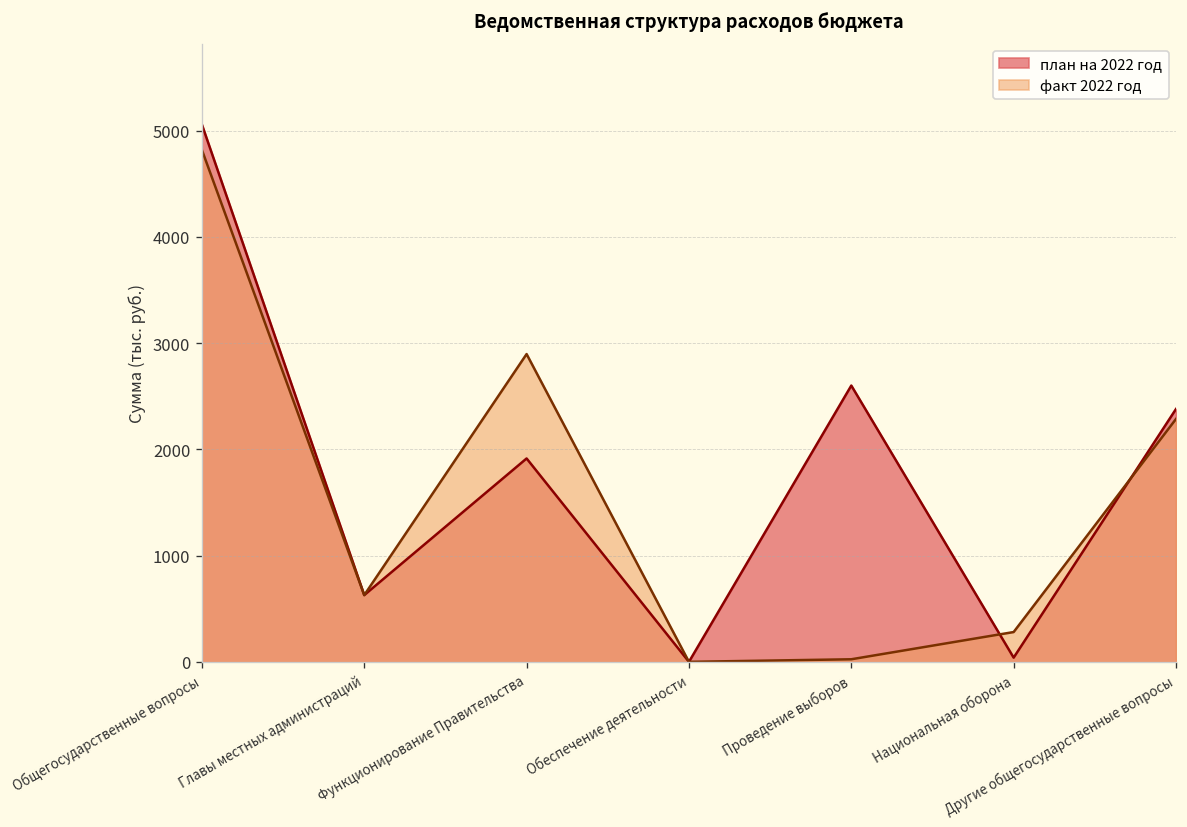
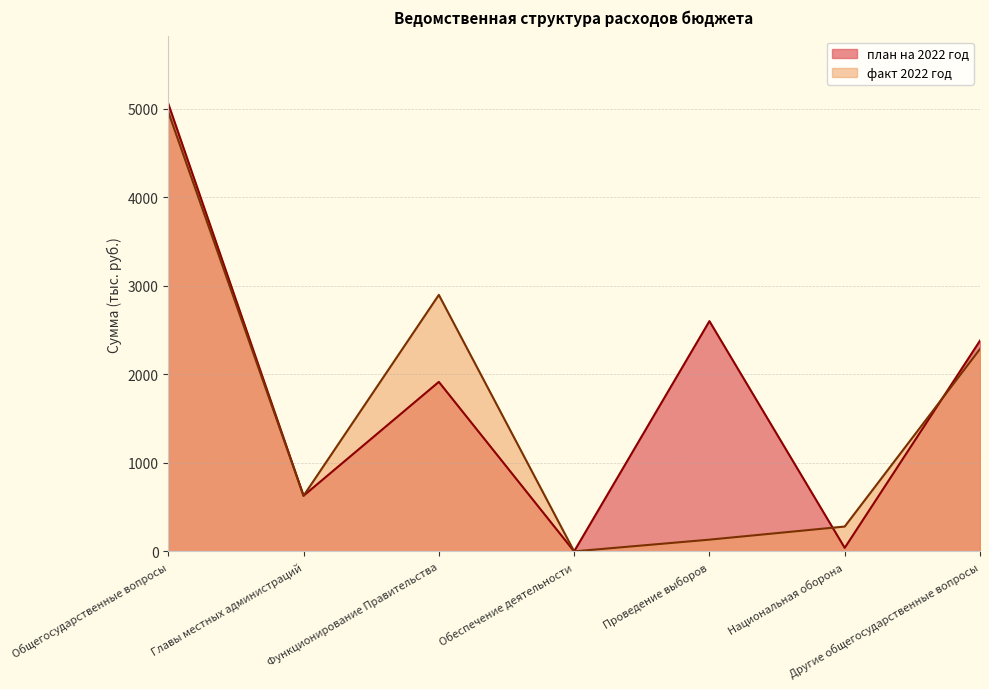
факт 2022 год, Общегосударственные вопросы: 4800 -> 5000
факт 2022 год, Проведение выборов: 0 -> 100
